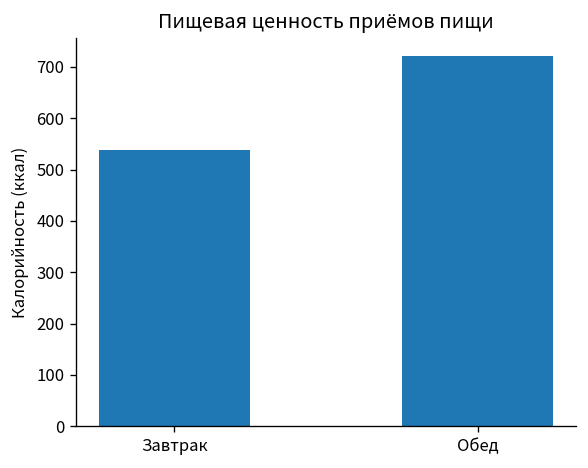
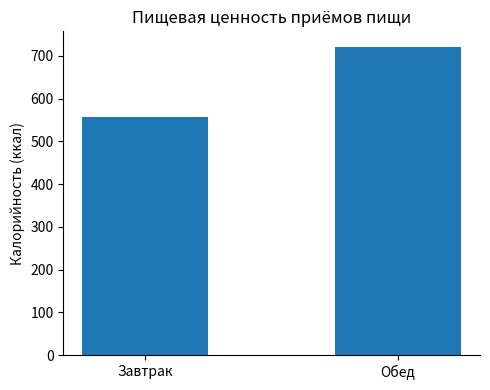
Завтрак: 540 -> 560
